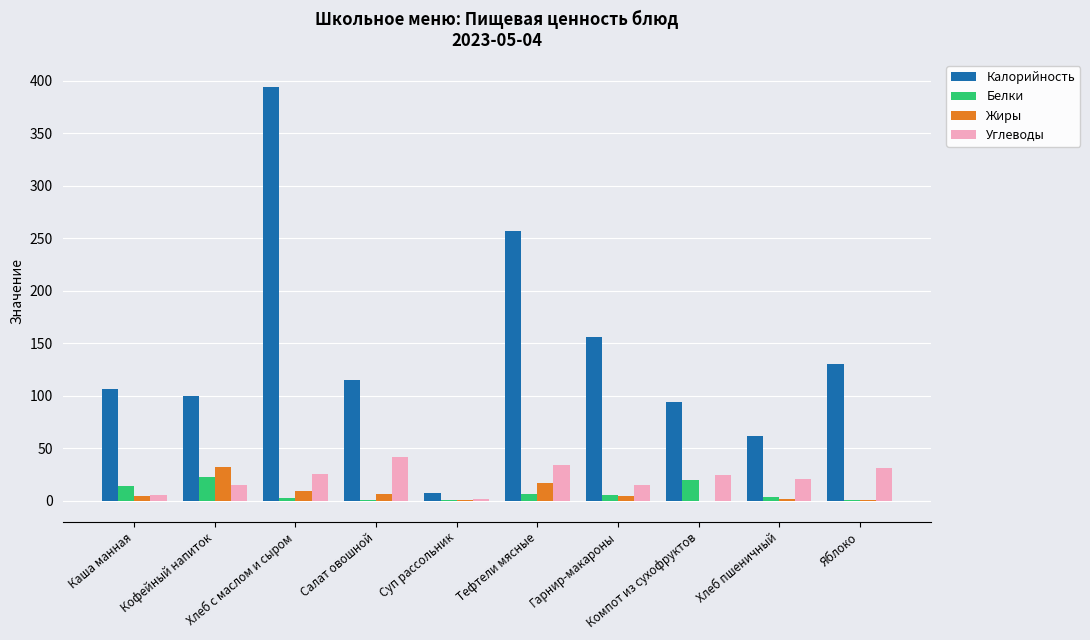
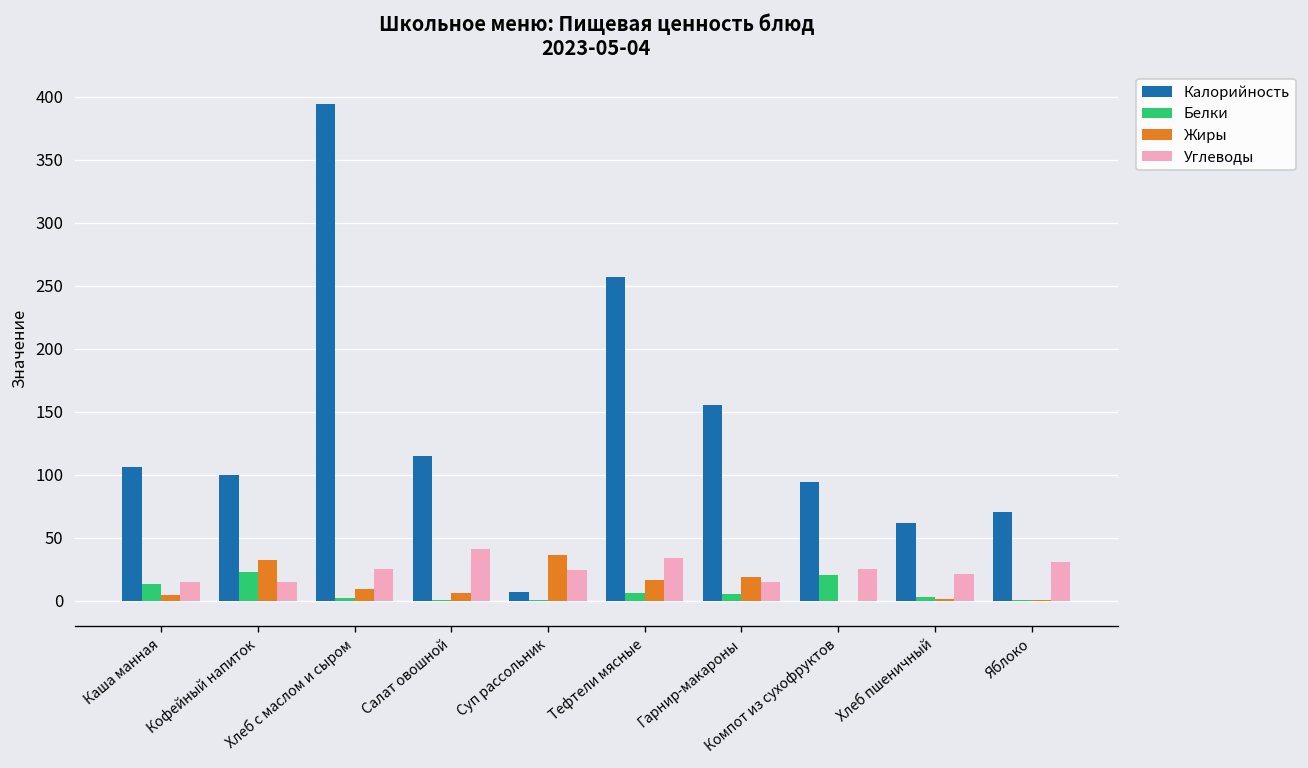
Углеводы, Каша манная: 6 -> 15
Жиры, Суп рассольник: 1 -> 37
Углеводы, Суп рассольник: 2 -> 24
Жиры, Гарнир-макароны: 5 -> 19
Калорийность, Яблоко: 130 -> 70
